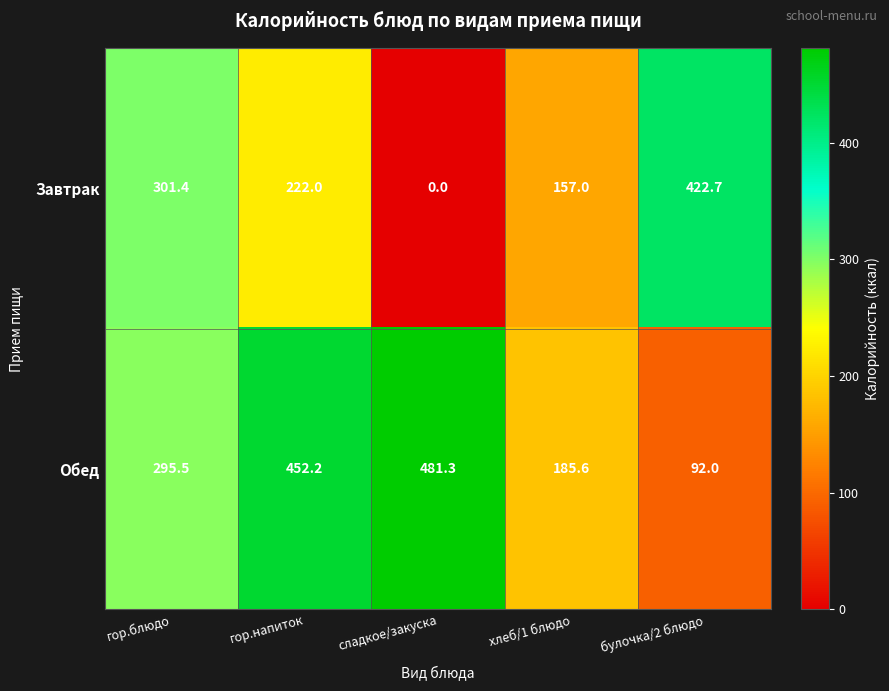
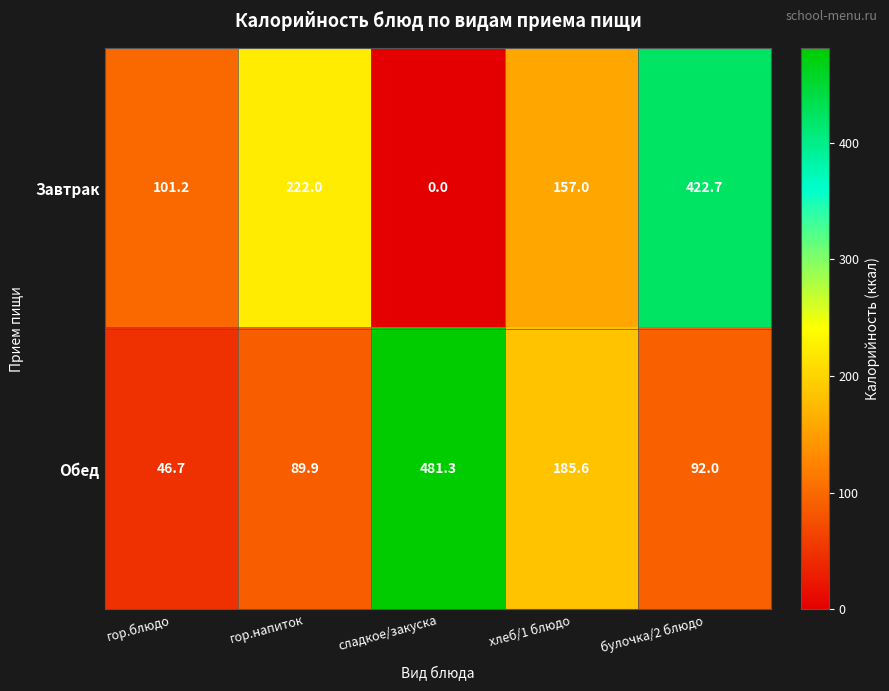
Завтрак, гор.блюдо: 301.4 -> 101.2
Обед, гор.блюдо: 295.5 -> 46.7
Обед, гор.напиток: 452.2 -> 89.9
